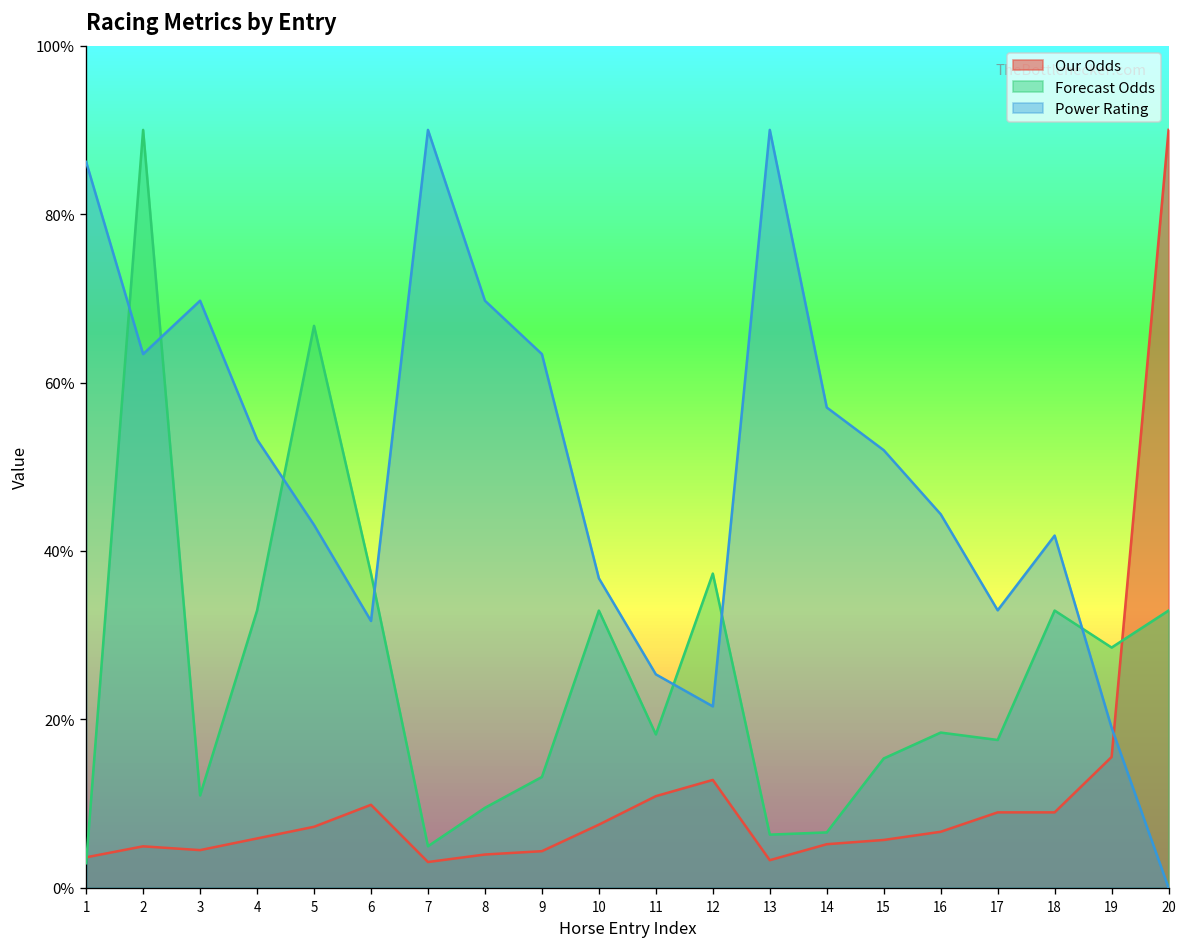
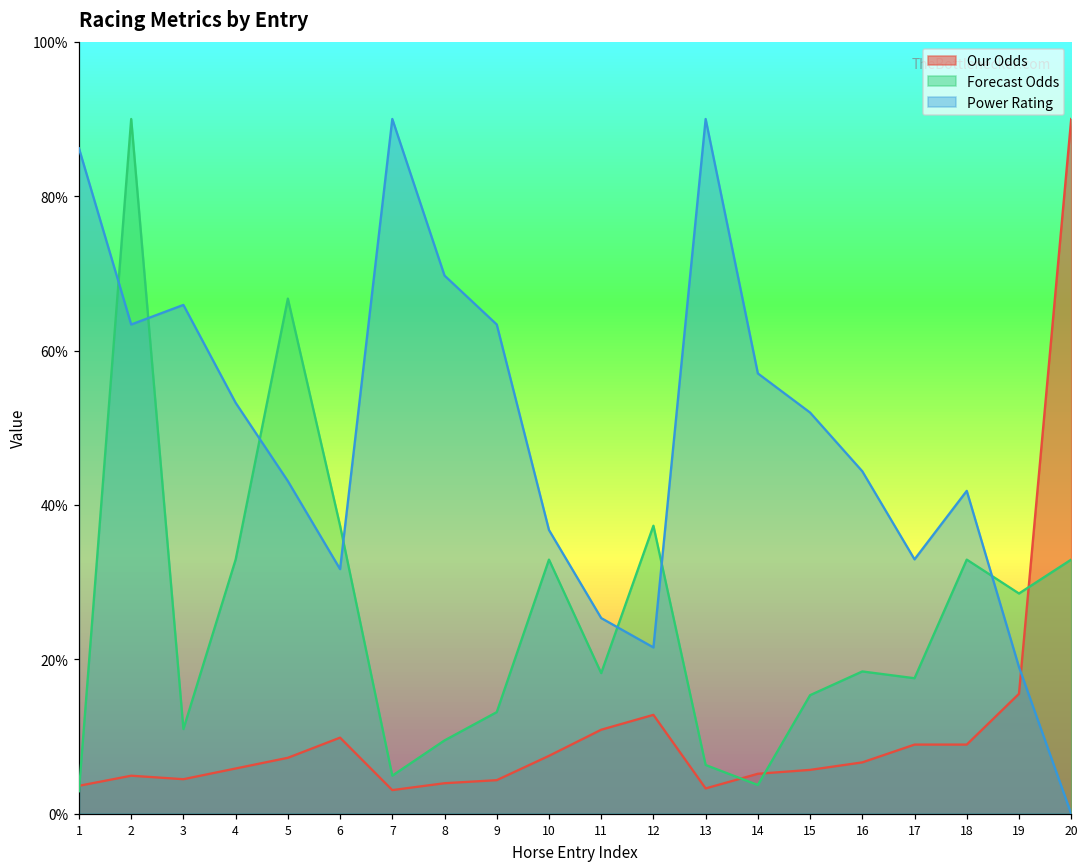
Power Rating, 3: 70% -> 66%
Forecast Odds, 14: 7% -> 4%
